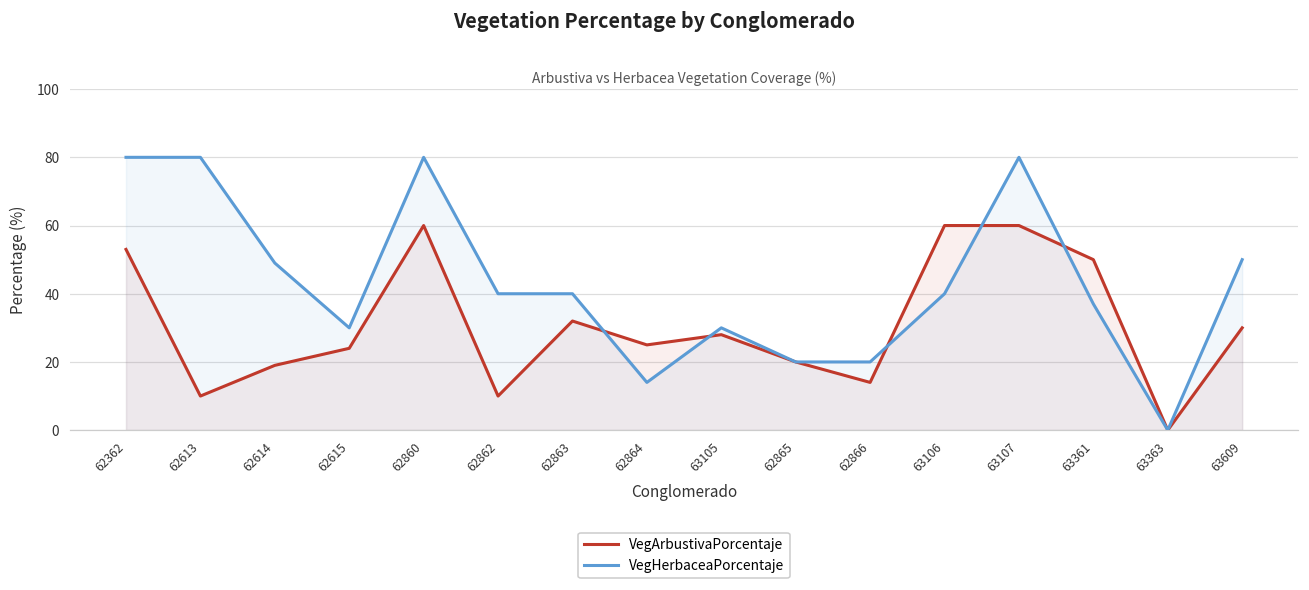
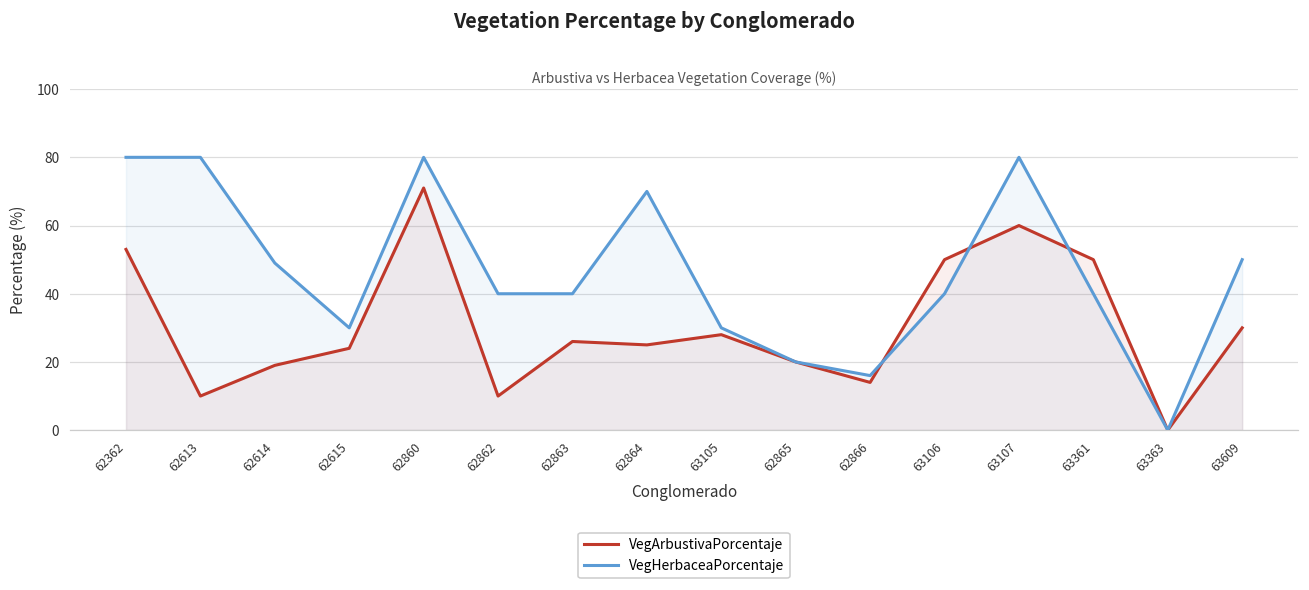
VegArbustivaPorcentaje, 62860: 60 -> 71
VegArbustivaPorcentaje, 62863: 32 -> 26
VegHerbaceaPorcentaje, 62864: 14 -> 70
VegHerbaceaPorcentaje, 62866: 20 -> 16
VegArbustivaPorcentaje, 63106: 60 -> 50
VegHerbaceaPorcentaje, 63361: 37 -> 40
